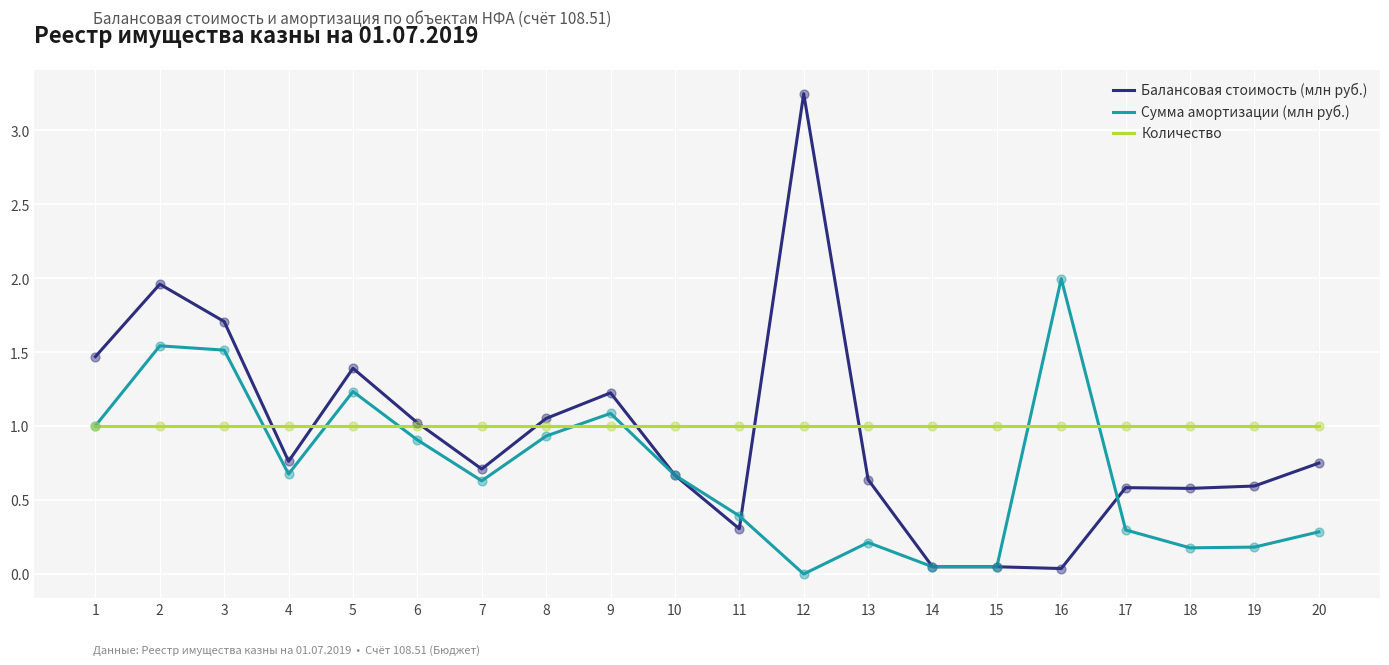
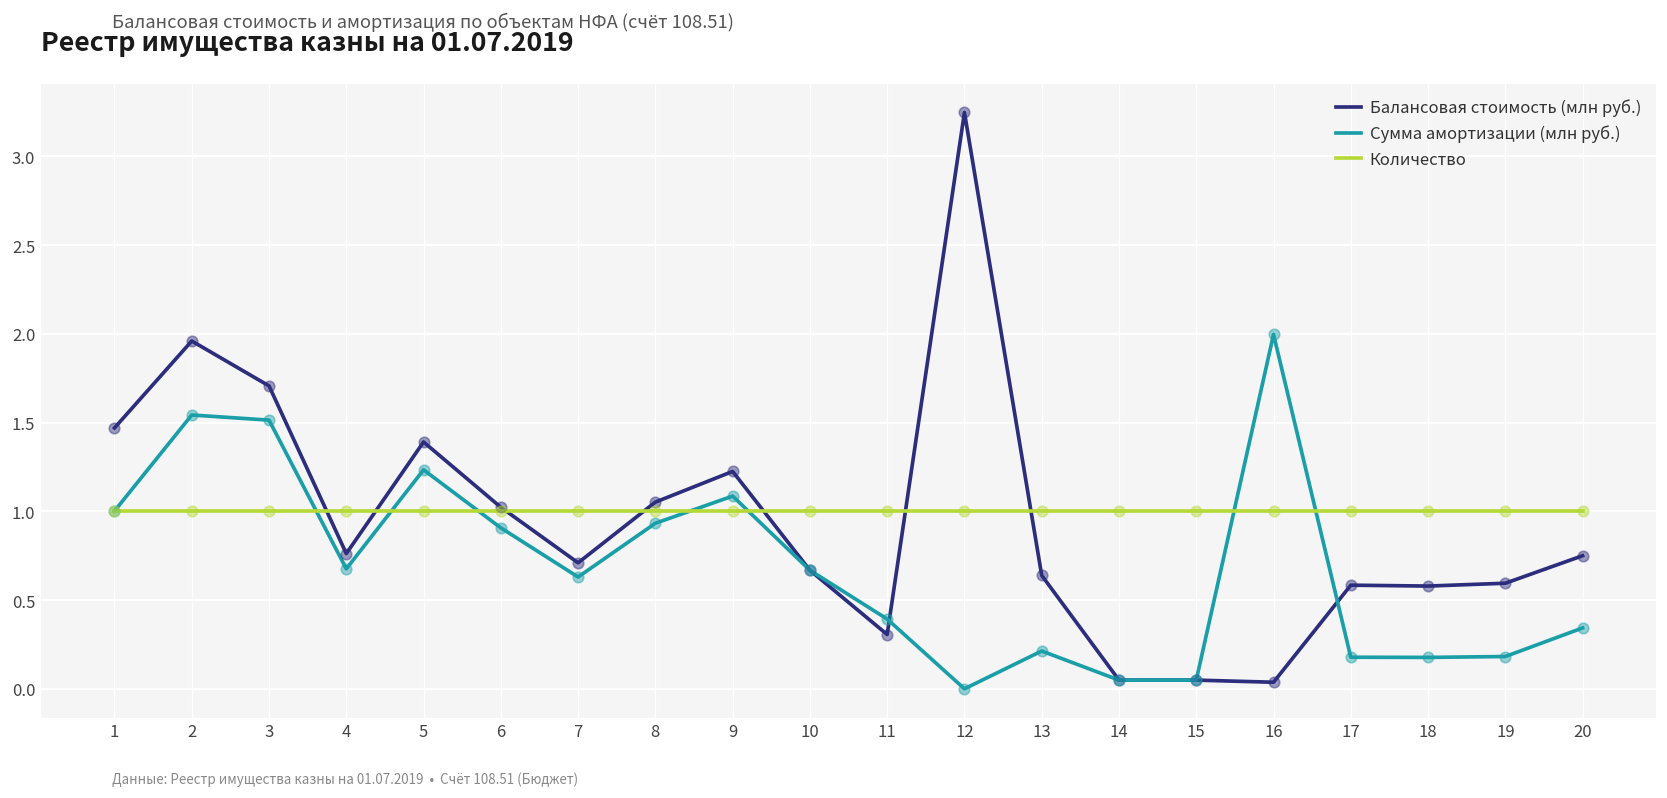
Сумма амортизации (млн руб.), 17: 0.30 -> 0.18
Сумма амортизации (млн руб.), 20: 0.29 -> 0.34
